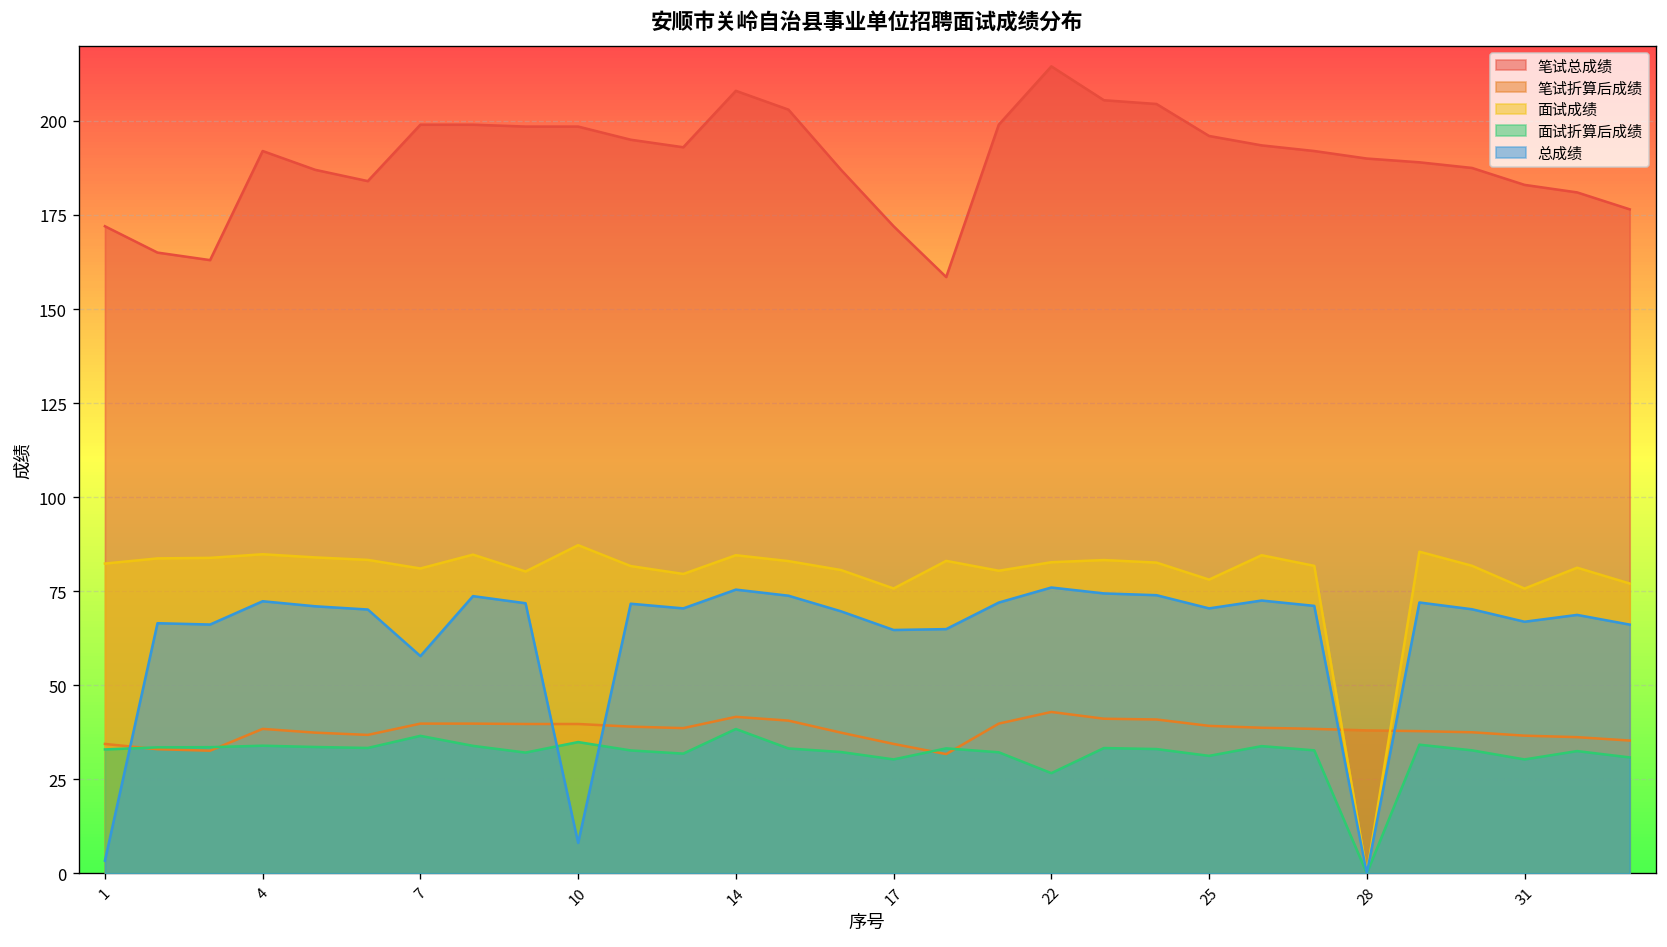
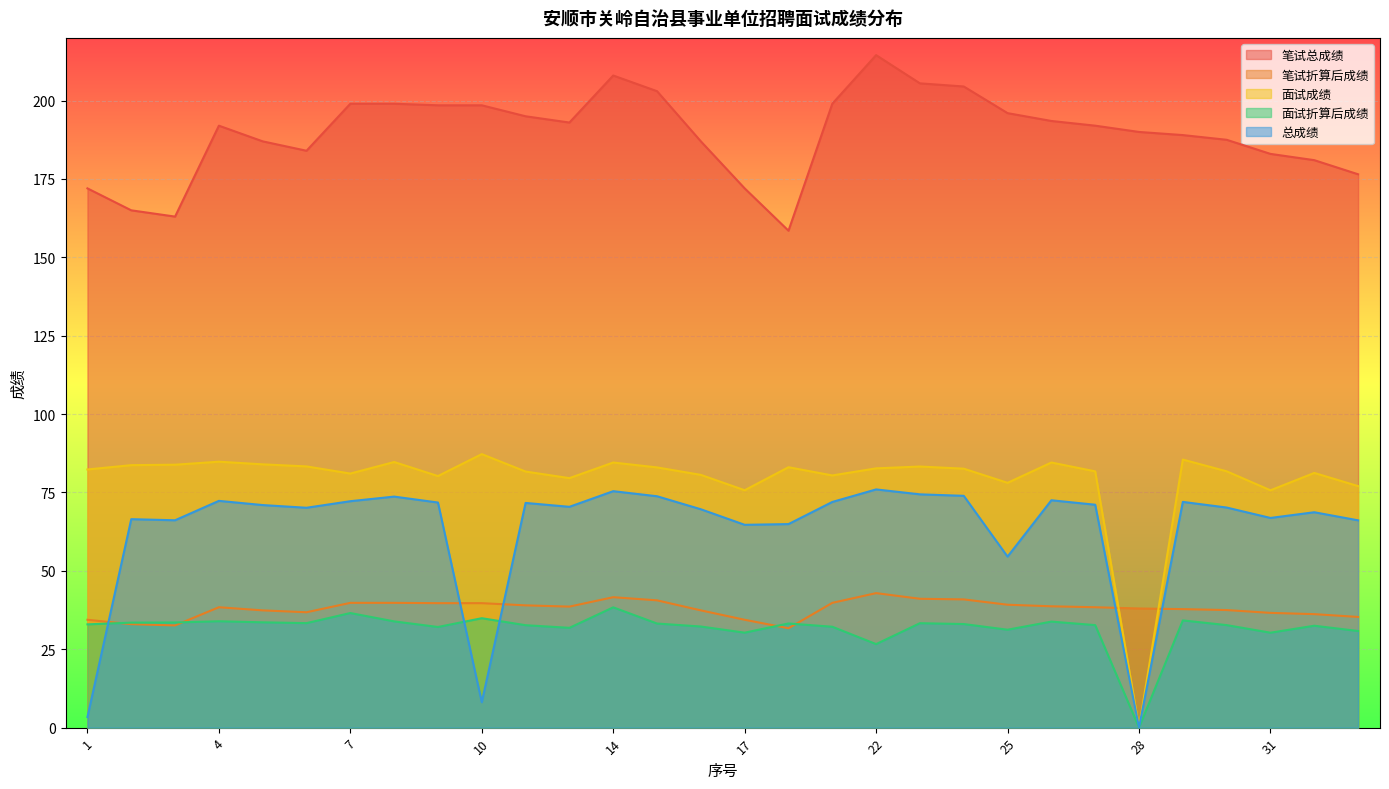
总成绩, 7: 58 -> 72
总成绩, 25: 70 -> 55
